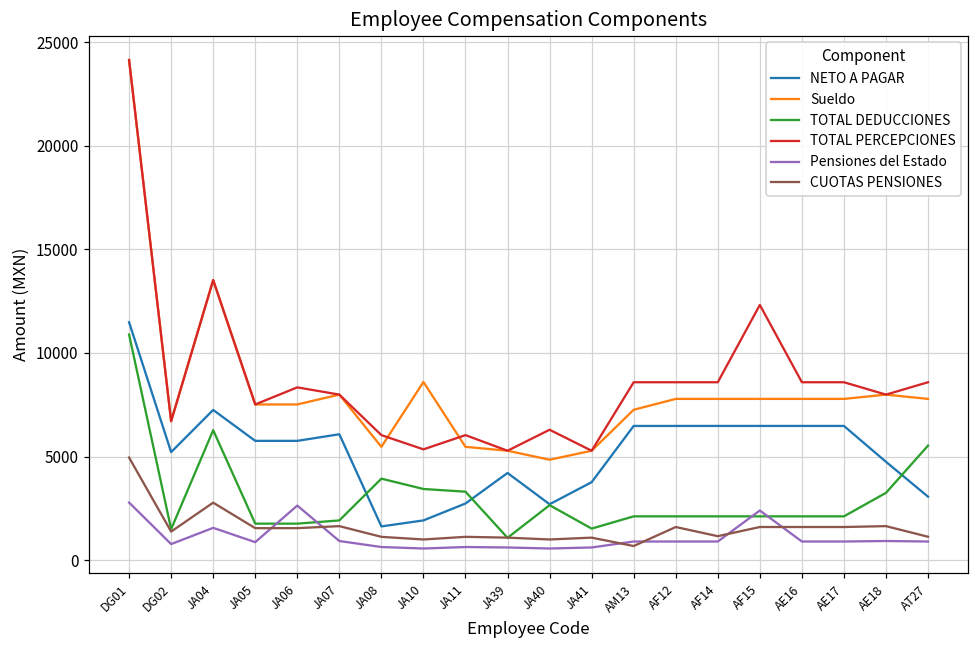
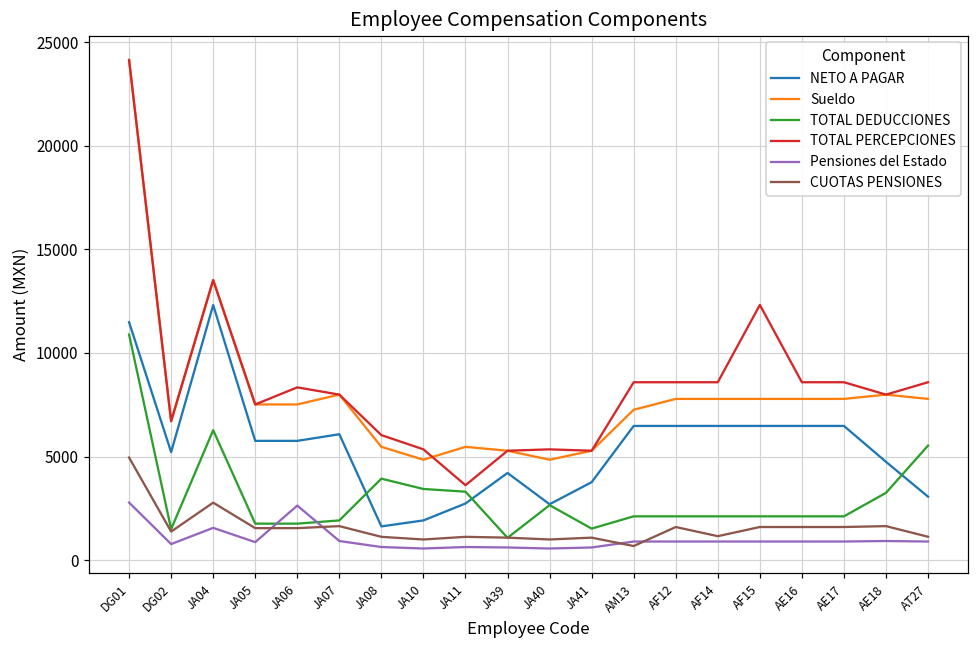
NETO A PAGAR, JA04: 7200 -> 12300
Sueldo, JA10: 8600 -> 4800
TOTAL PERCEPCIONES, JA11: 6000 -> 3600
TOTAL PERCEPCIONES, JA40: 6300 -> 5300
Pensiones del Estado, AF15: 2400 -> 900
